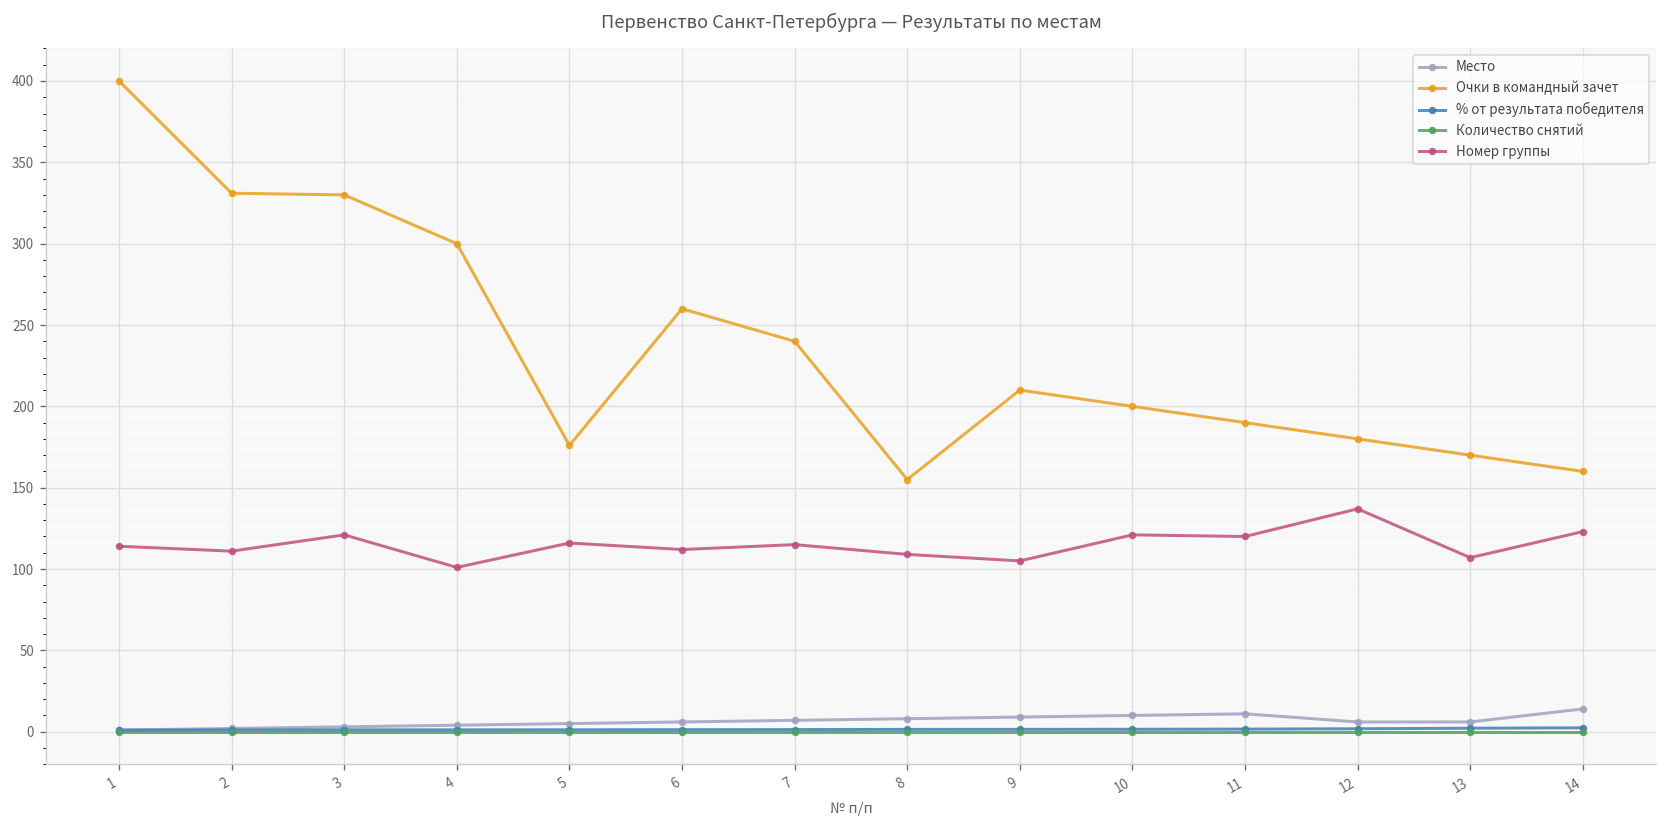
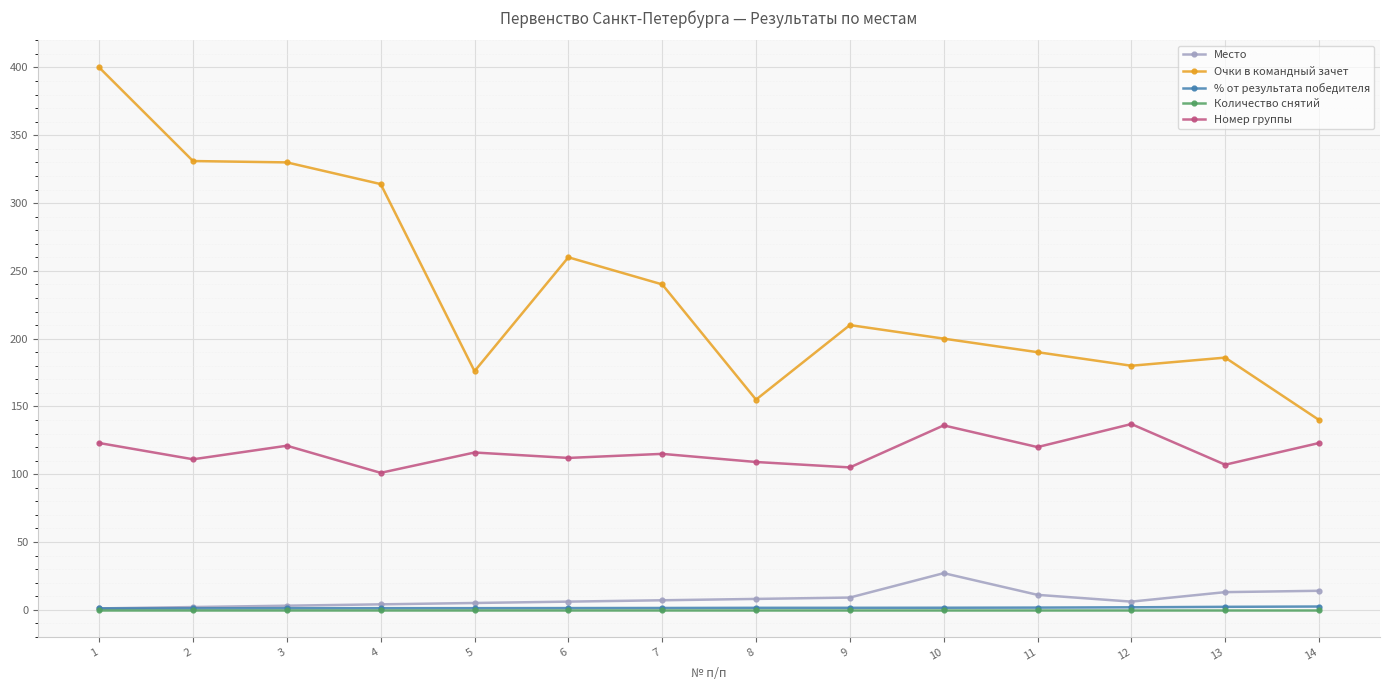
Номер группы, 1: 114 -> 123
Очки в командный зачет, 4: 300 -> 314
Место, 10: 10 -> 27
Номер группы, 10: 121 -> 136
Место, 13: 6 -> 13
Очки в командный зачет, 13: 170 -> 186
Очки в командный зачет, 14: 160 -> 140
